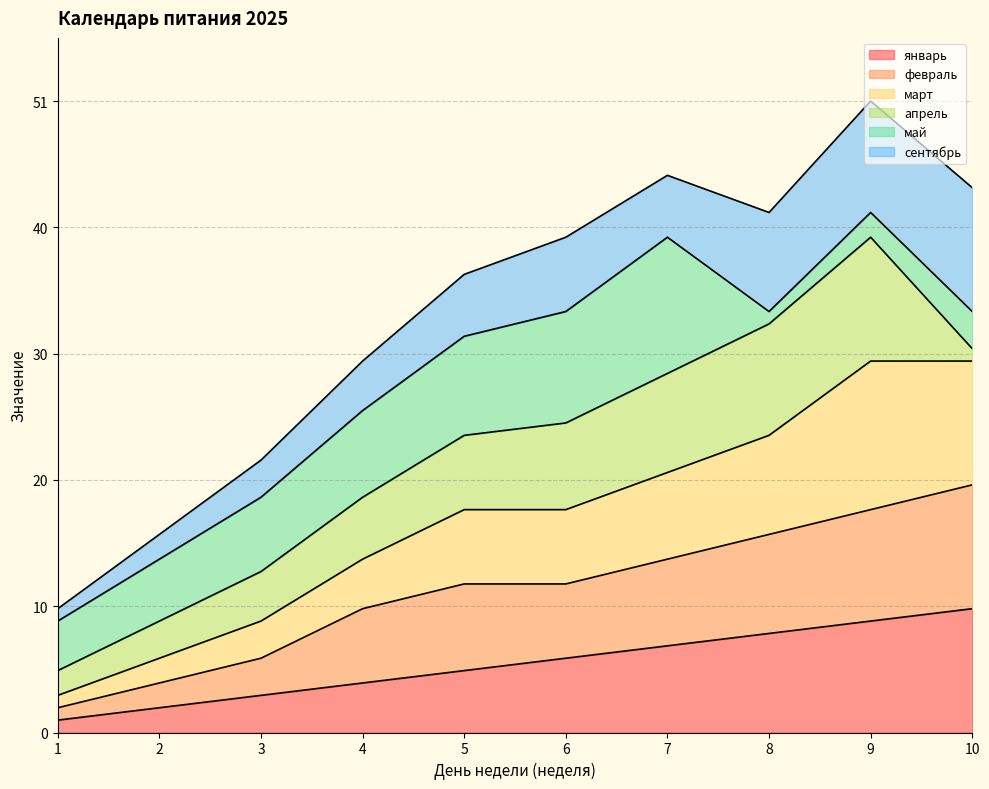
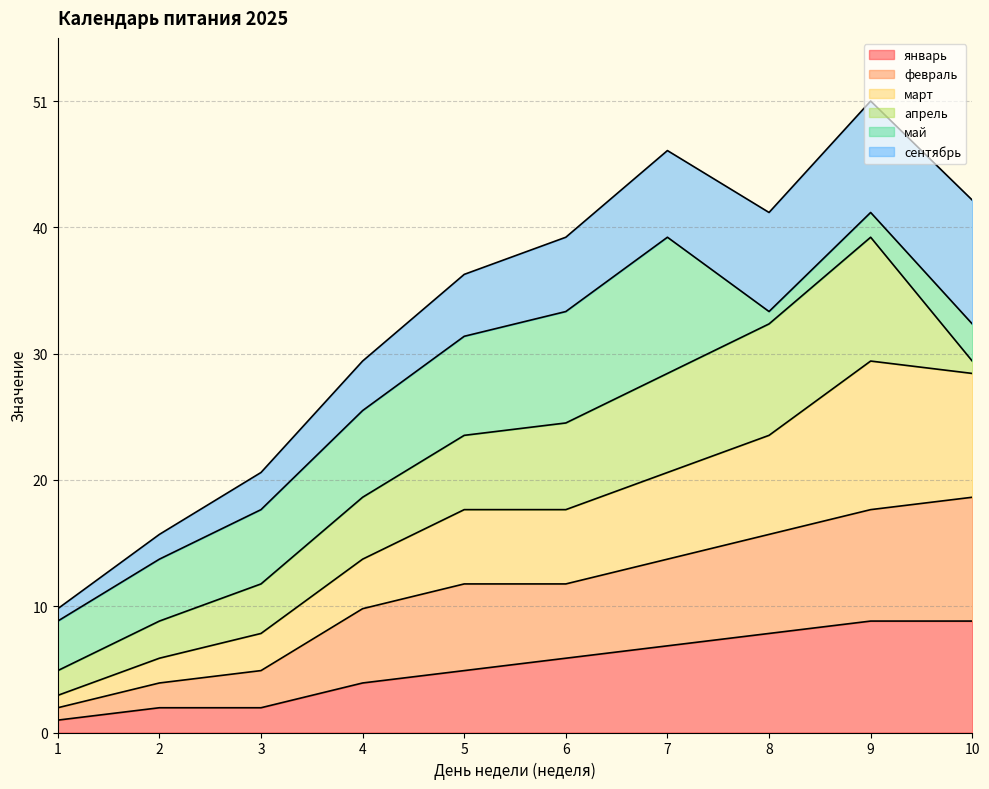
январь, 3: 3 -> 2
сентябрь, 7: 5 -> 7
январь, 10: 10 -> 9
